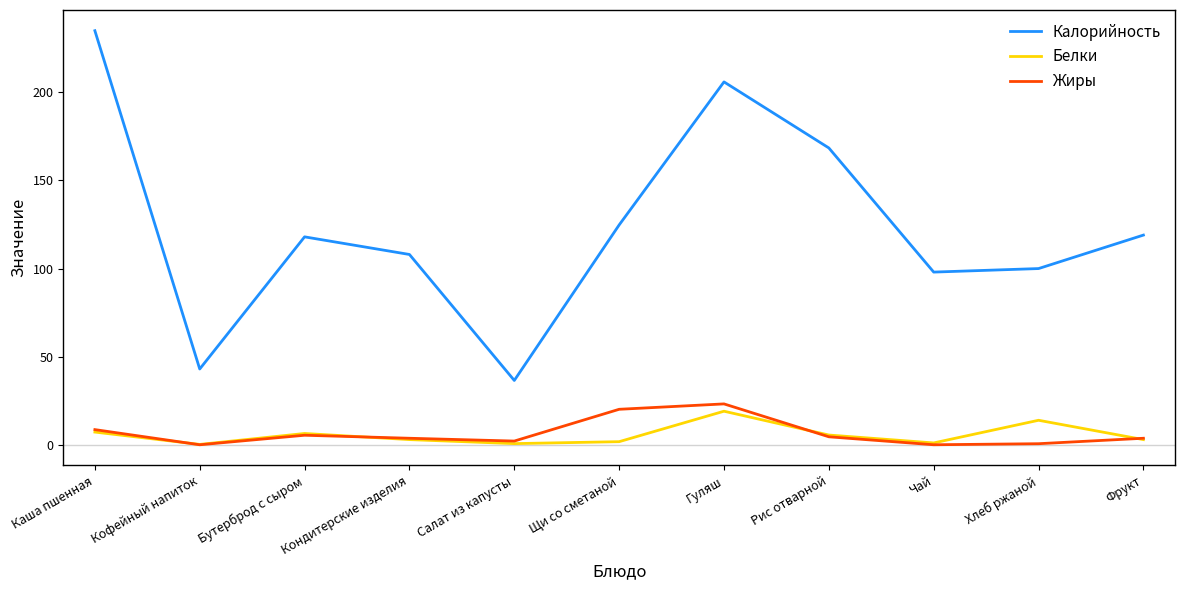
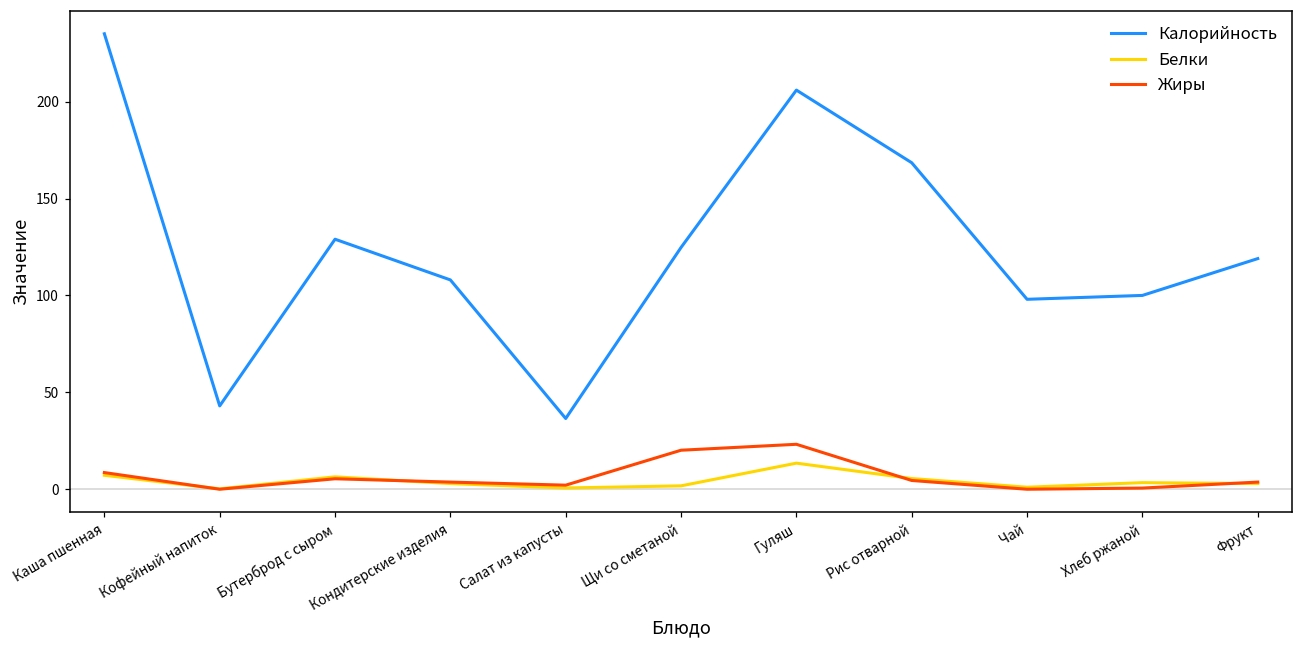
Калорийность, Бутерброд с сыром: 118 -> 129
Белки, Гуляш: 19 -> 13
Белки, Хлеб ржаной: 14 -> 3
